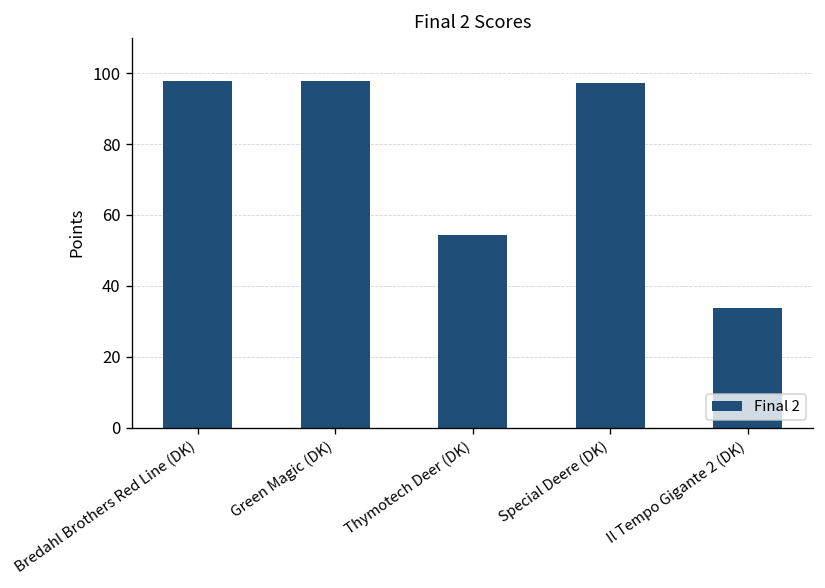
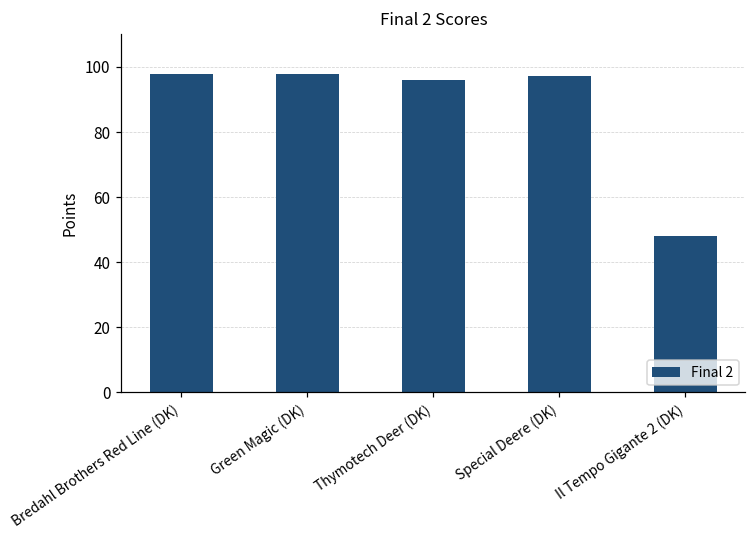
Thymotech Deer (DK): 54 -> 96
Il Tempo Gigante 2 (DK): 34 -> 48
